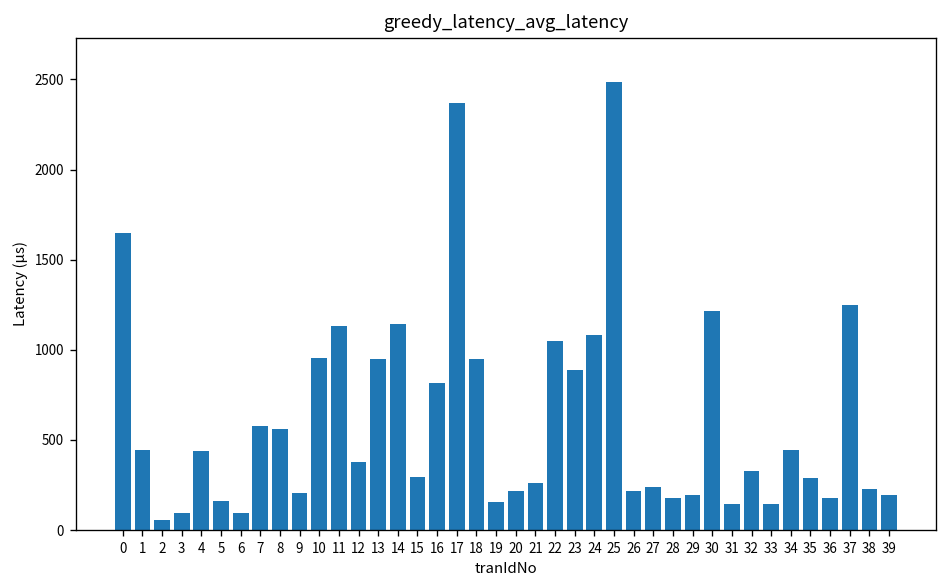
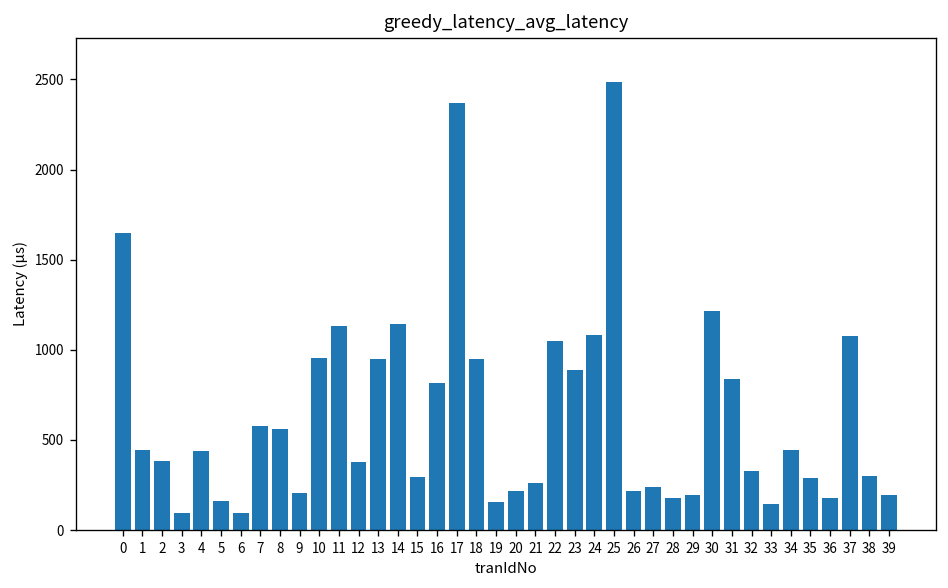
2: 60 -> 380
31: 140 -> 840
37: 1250 -> 1080
38: 230 -> 300
